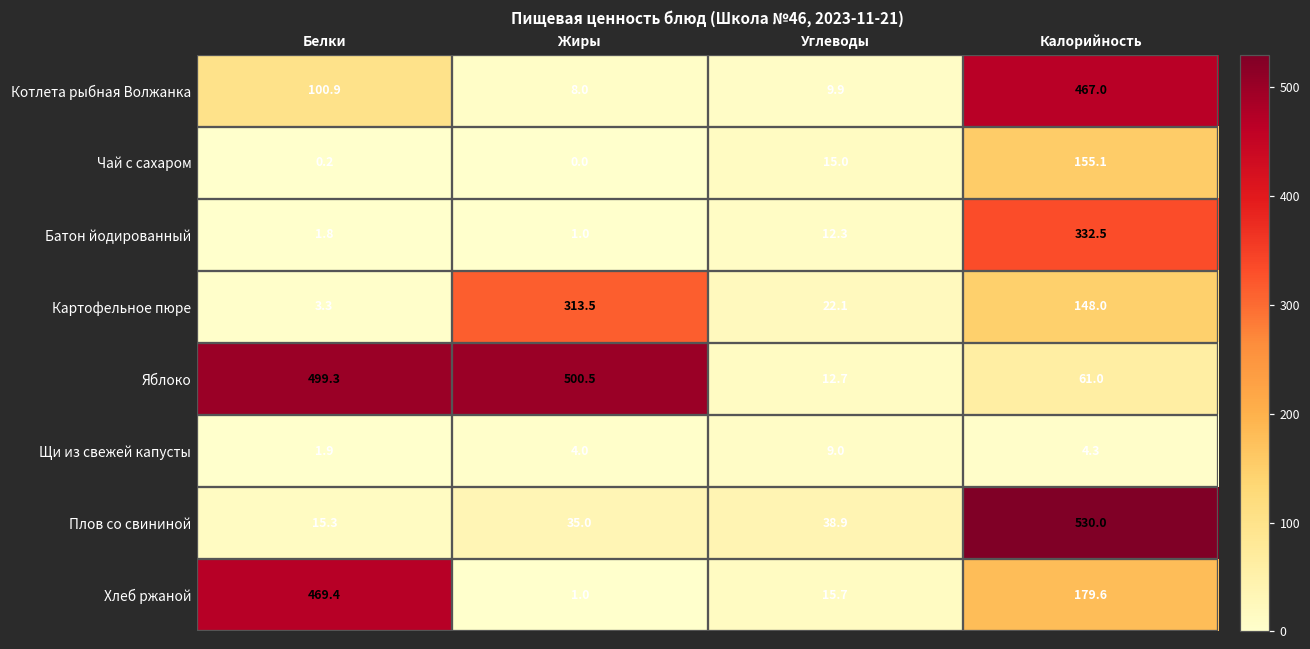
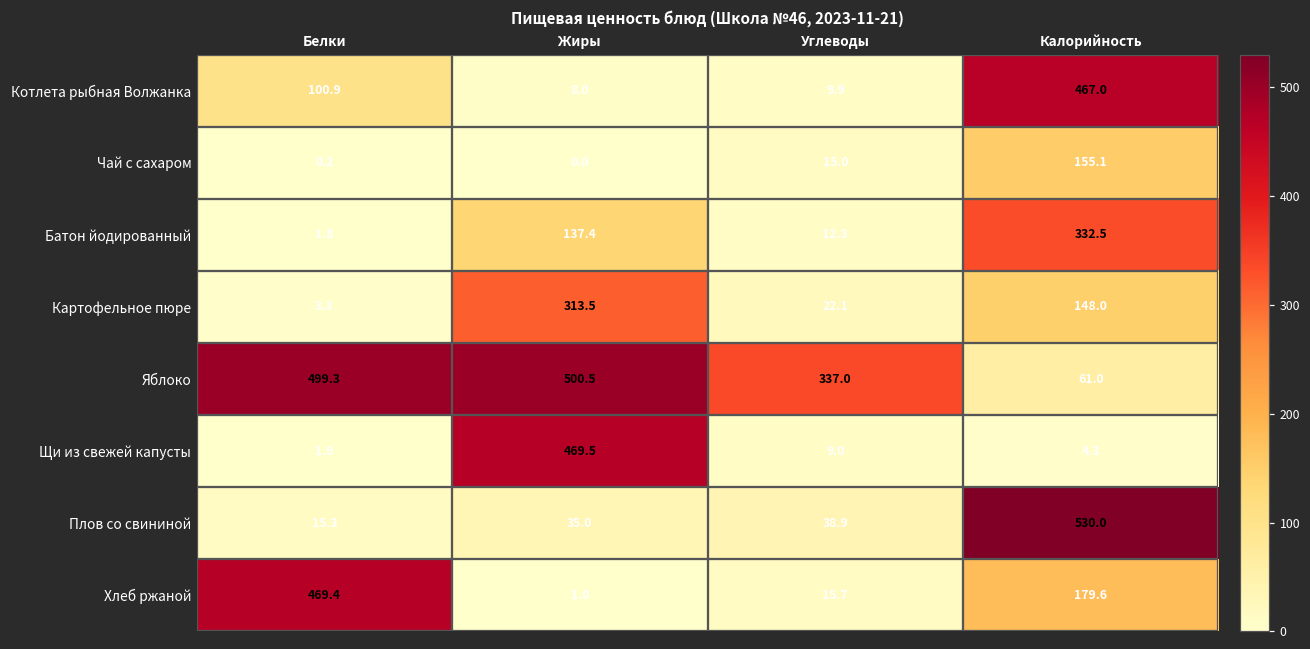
Батон йодированный, Жиры: 1.0 -> 137.4
Яблоко, Углеводы: 12.7 -> 337.0
Щи из свежей капусты, Жиры: 4.0 -> 469.5
